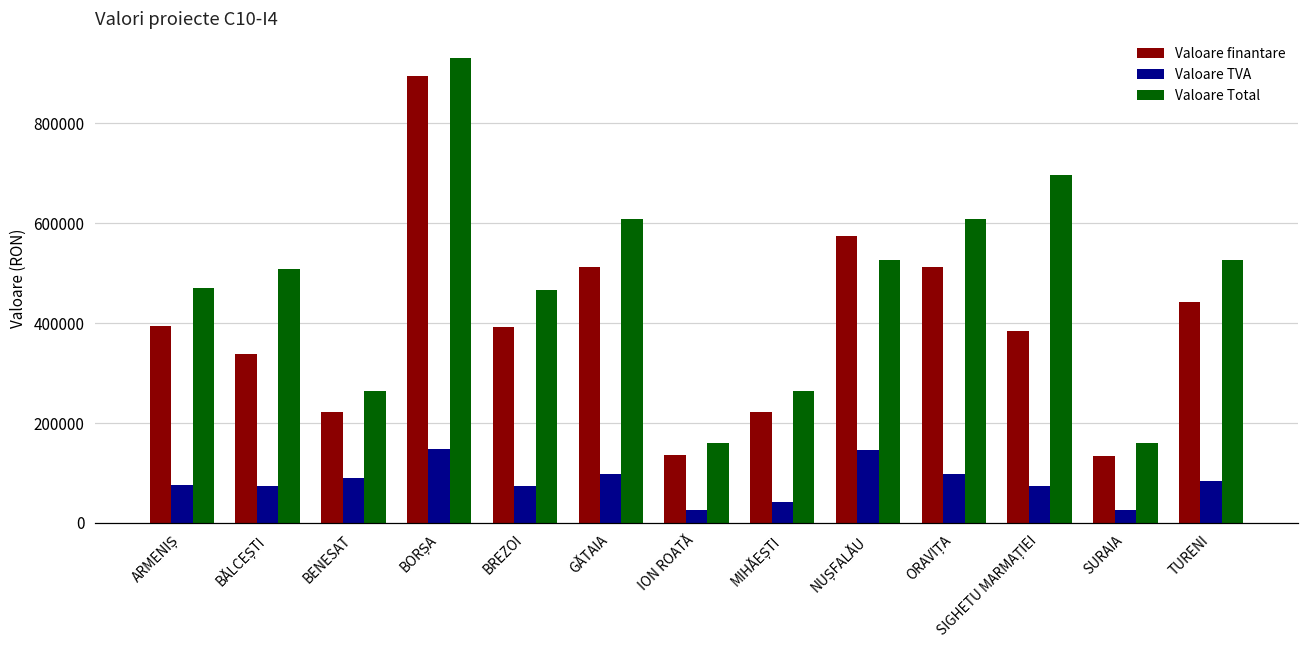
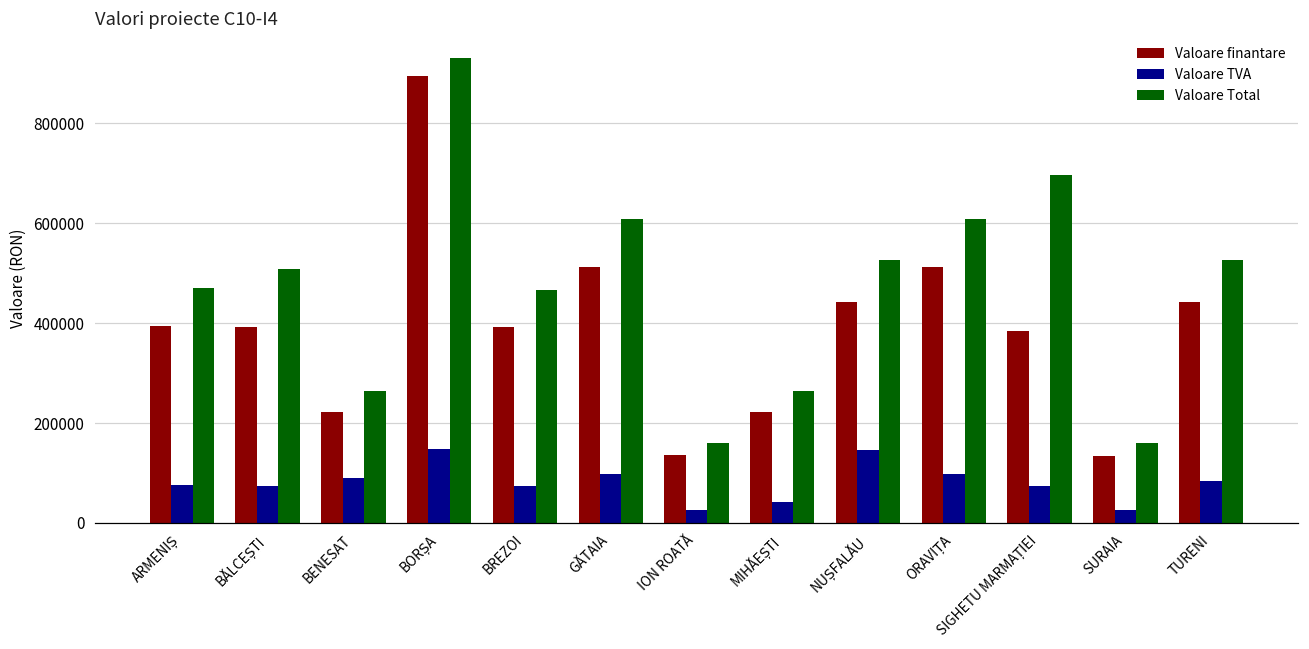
Valoare finantare, BĂLCEȘTI: 340000 -> 390000
Valoare finantare, NUȘFALĂU: 570000 -> 440000
